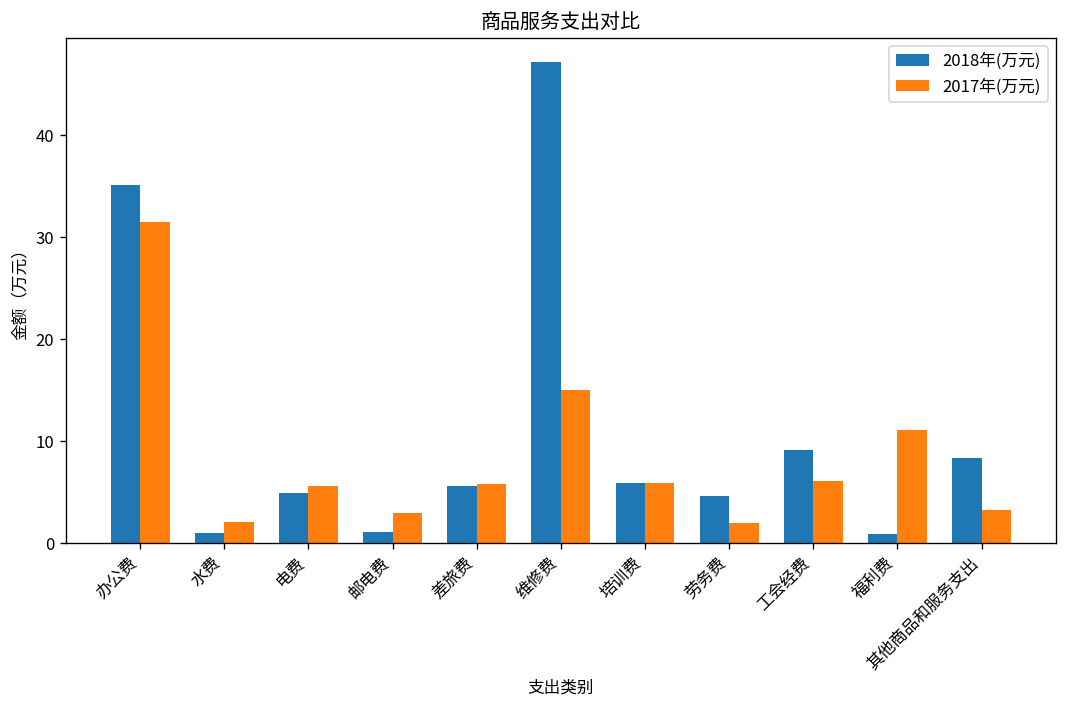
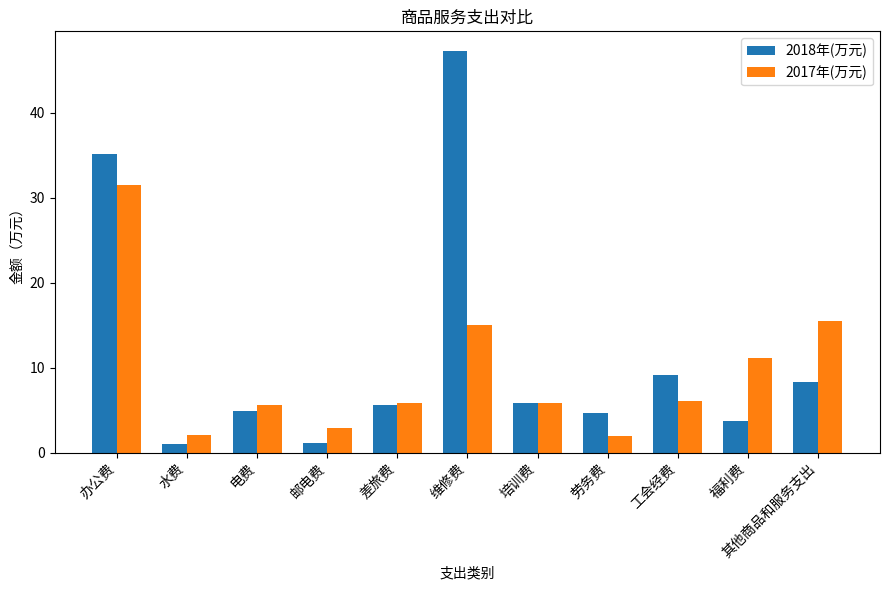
2018年(万元), 福利费: 1 -> 4
2017年(万元), 其他商品和服务支出: 3 -> 16
